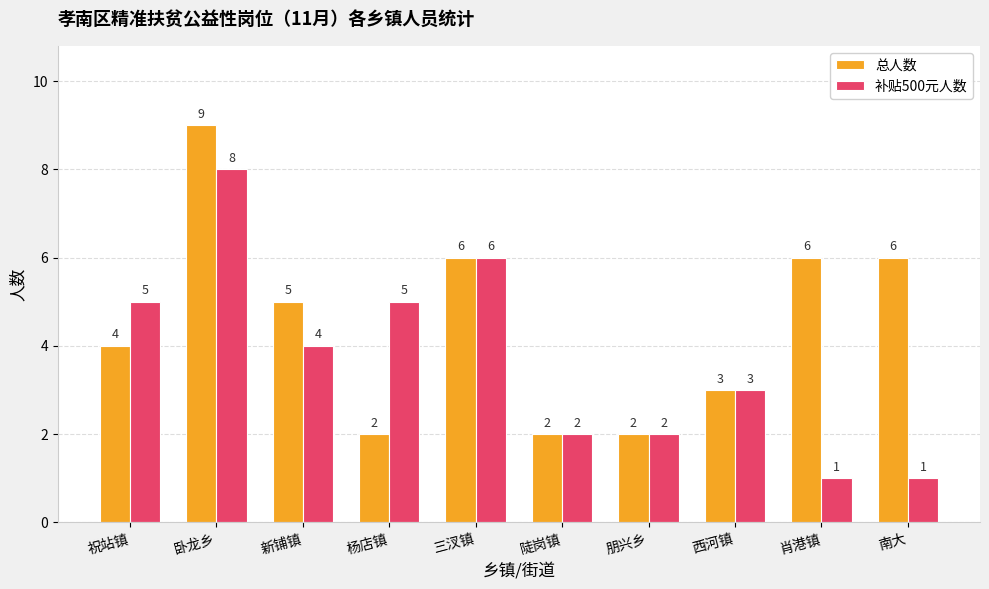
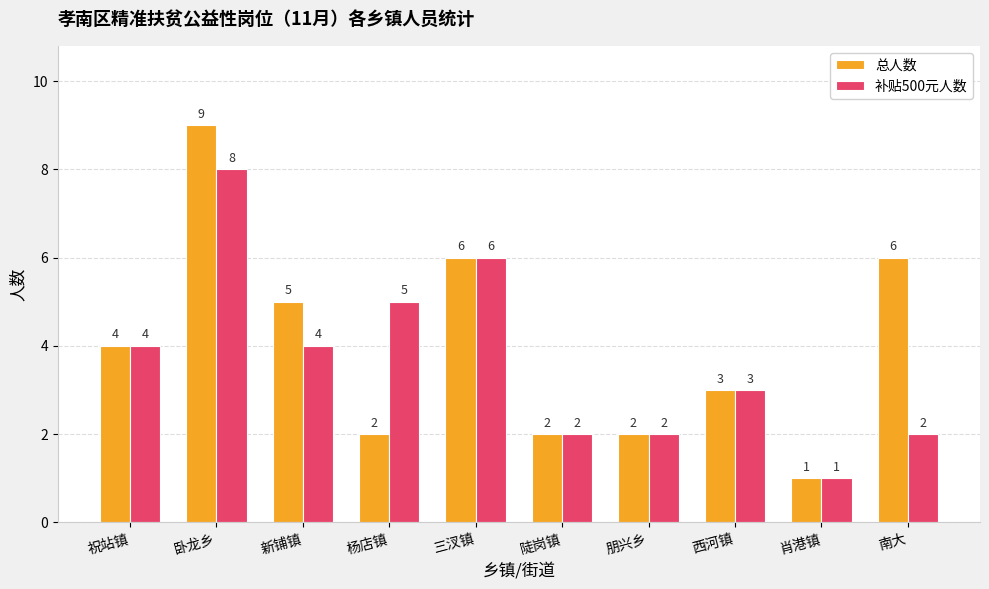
补贴500元人数, 祝站镇: 5 -> 4
总人数, 肖港镇: 6 -> 1
补贴500元人数, 南大: 1 -> 2
